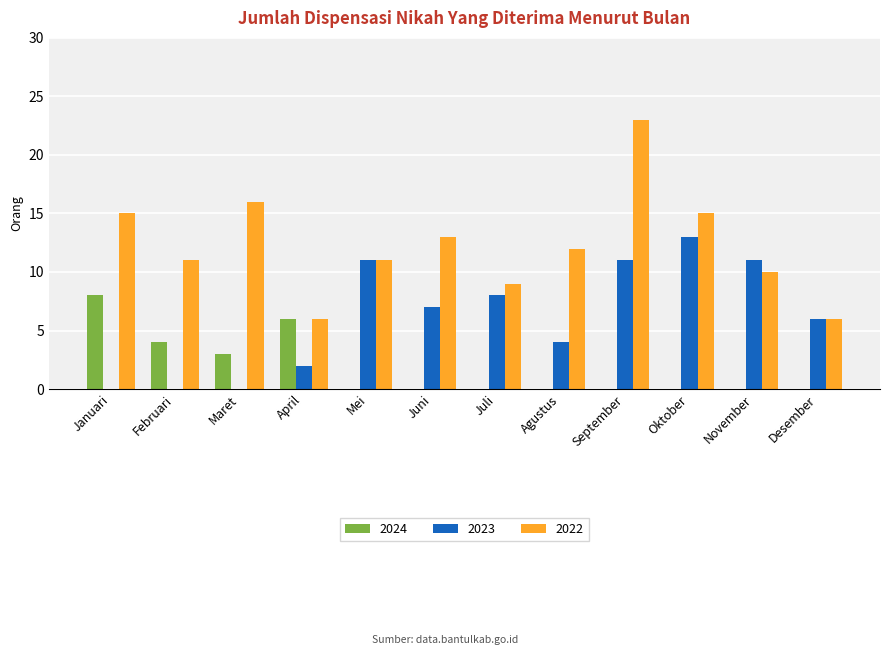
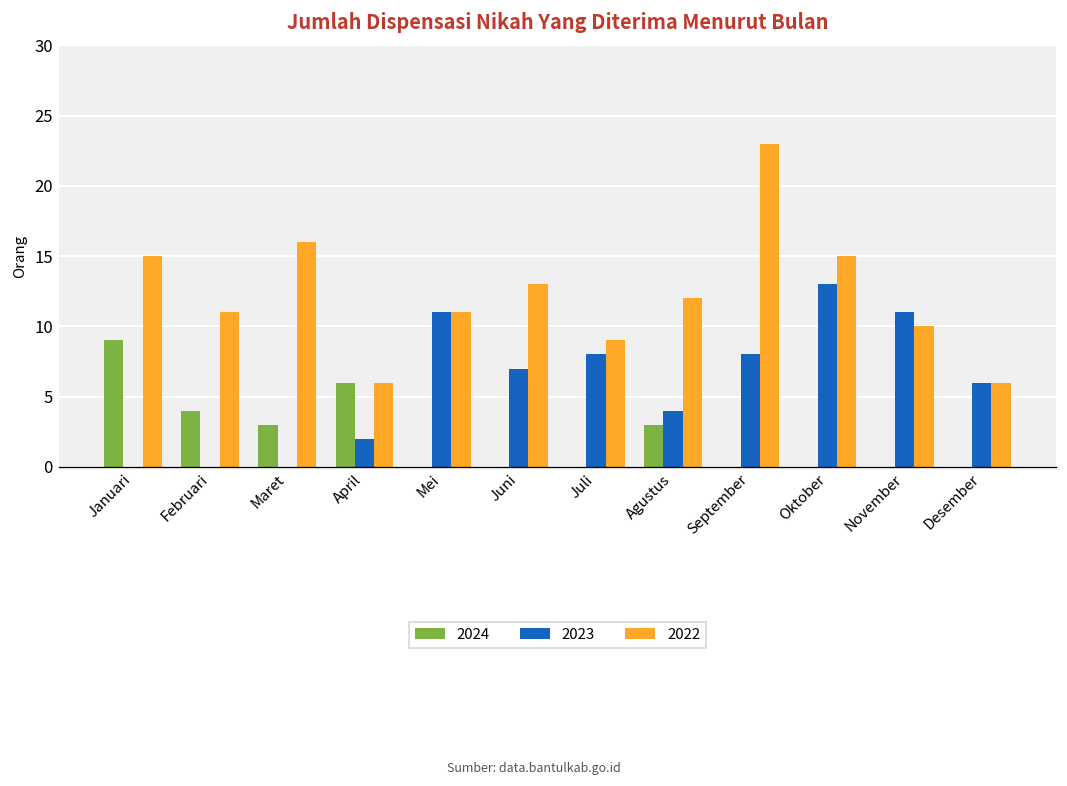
2024, Januari: 8 -> 9
2024, Agustus: 0 -> 3
2023, September: 11 -> 8
